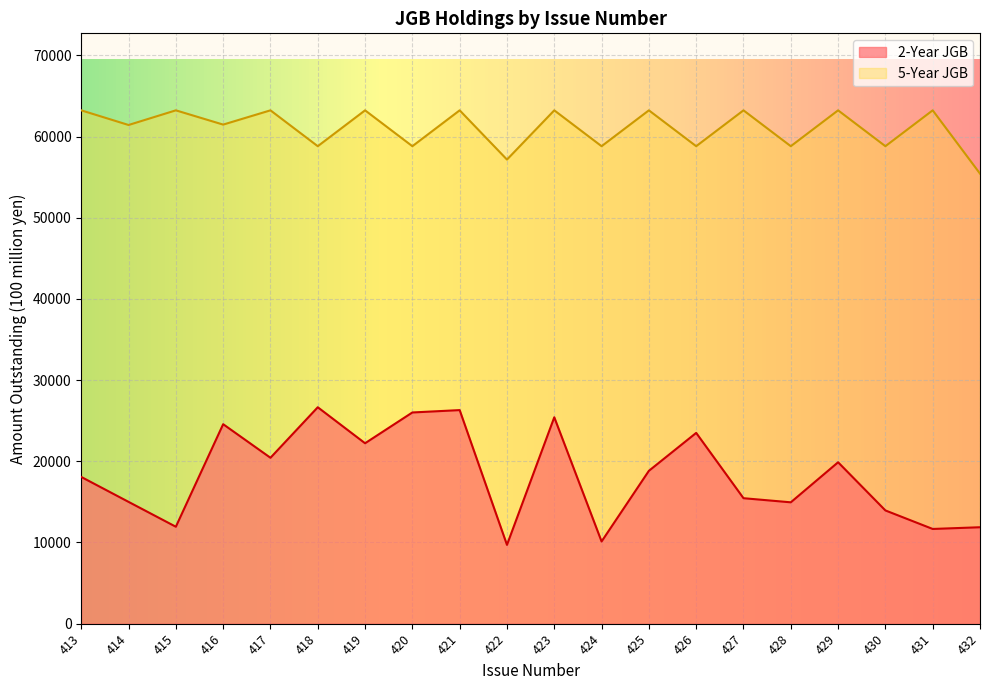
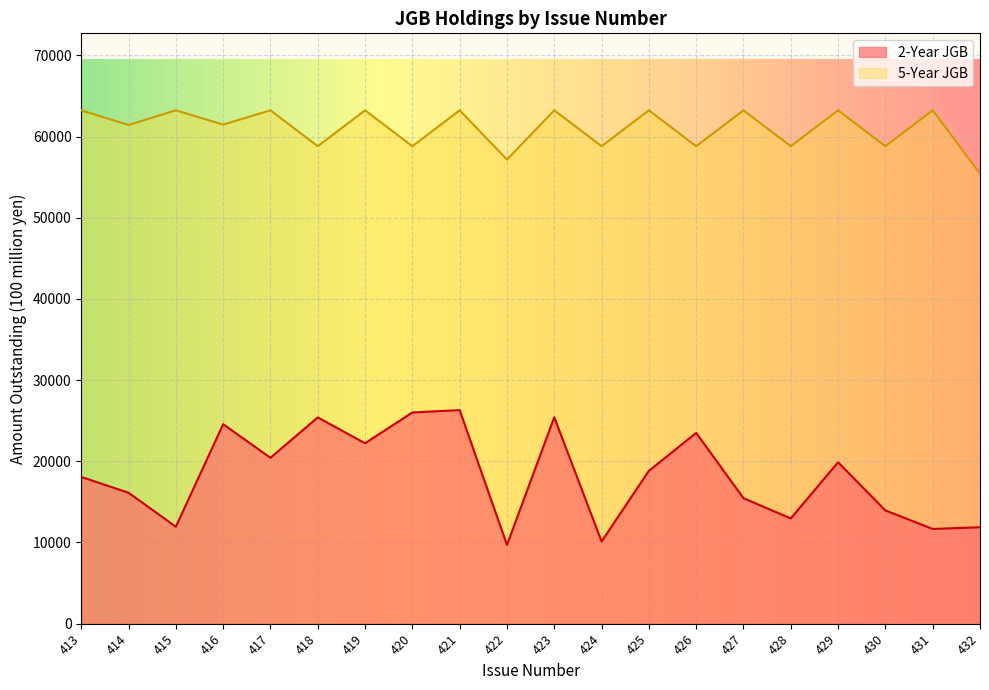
2-Year JGB, 414: 15000 -> 16000
2-Year JGB, 418: 27000 -> 25000
2-Year JGB, 428: 15000 -> 13000
